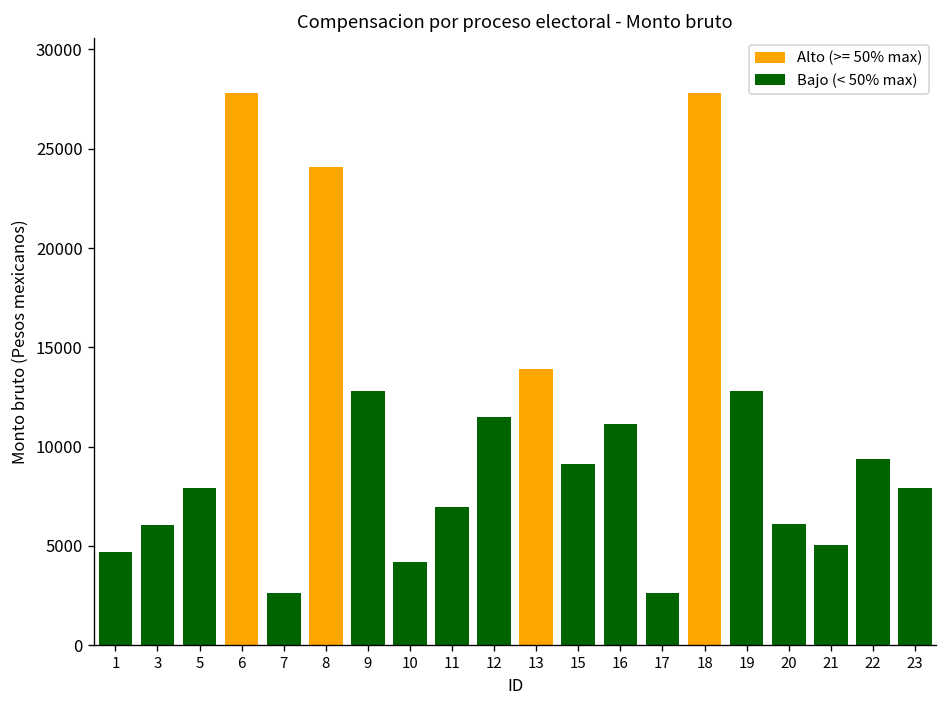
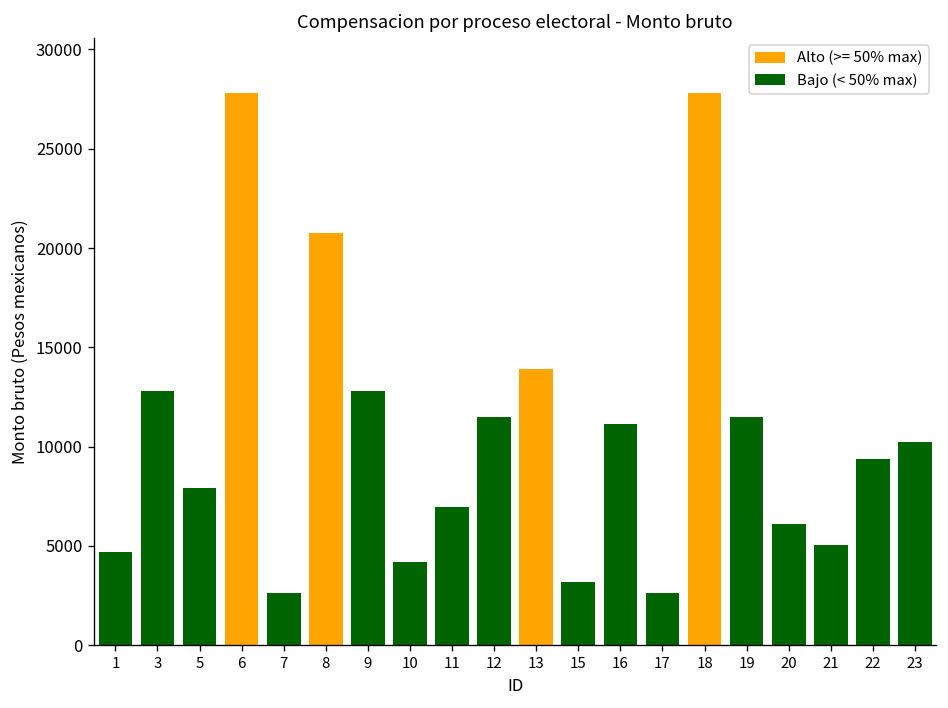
3: 6100 -> 12800
8: 24100 -> 20800
15: 9100 -> 3200
19: 12800 -> 11500
23: 7900 -> 10200
